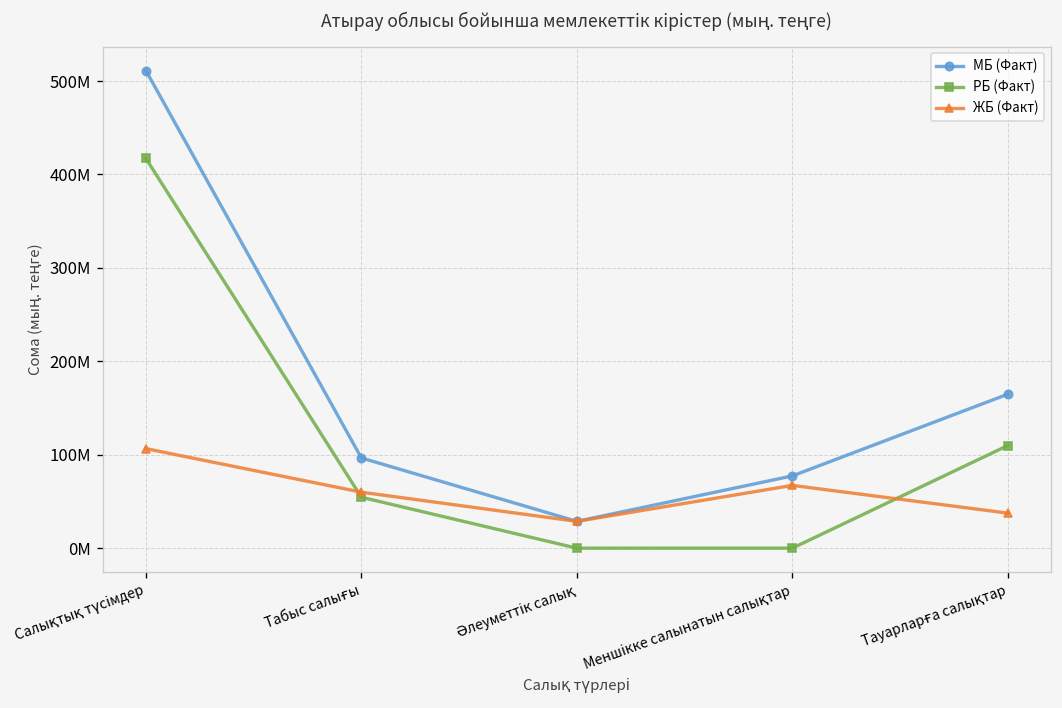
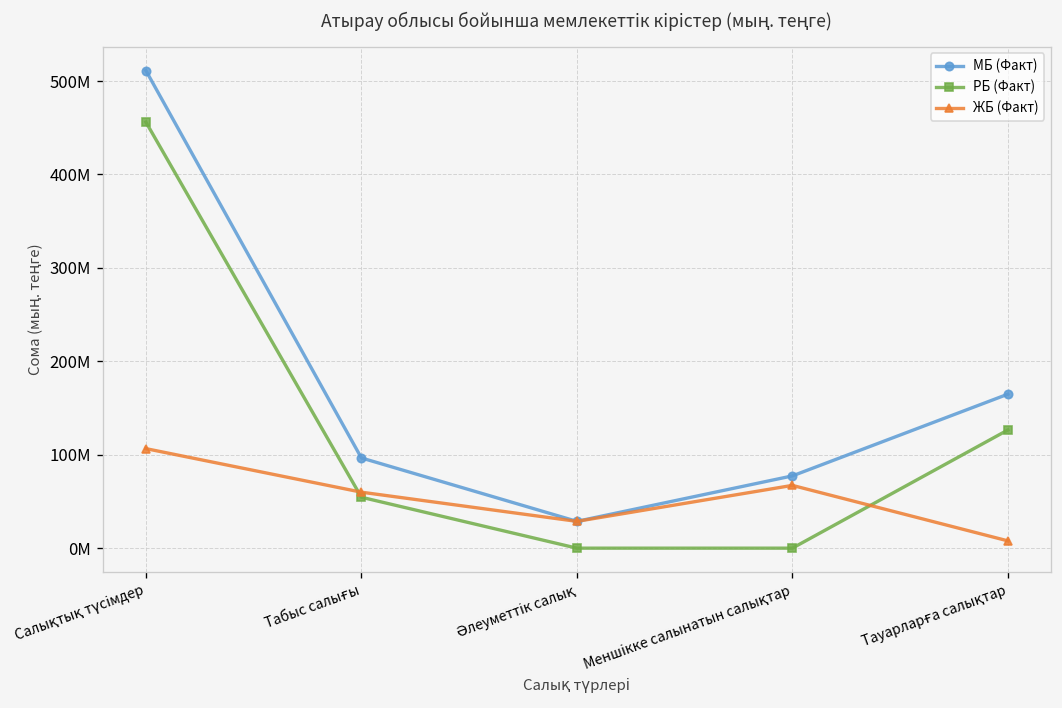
РБ (Факт), Салықтық түсімдер: 420М -> 460М
РБ (Факт), Тауарларға салықтар: 110М -> 130М
ЖБ (Факт), Тауарларға салықтар: 40М -> 10М
